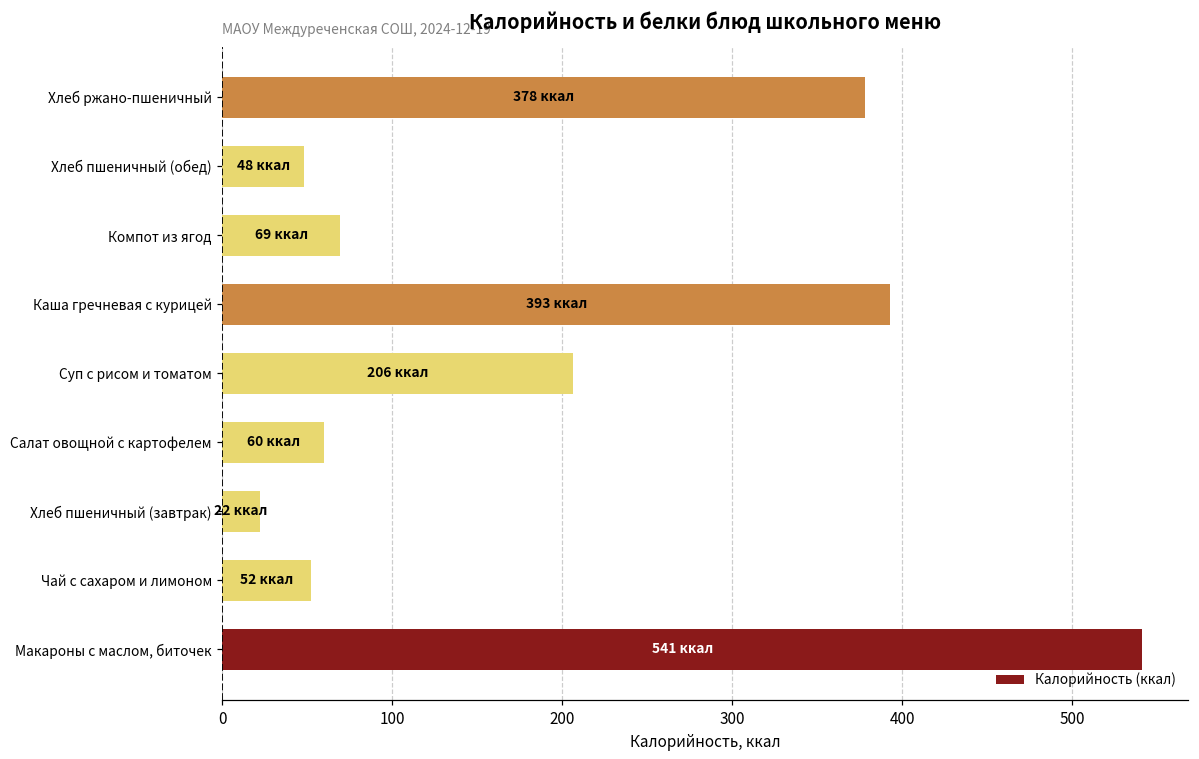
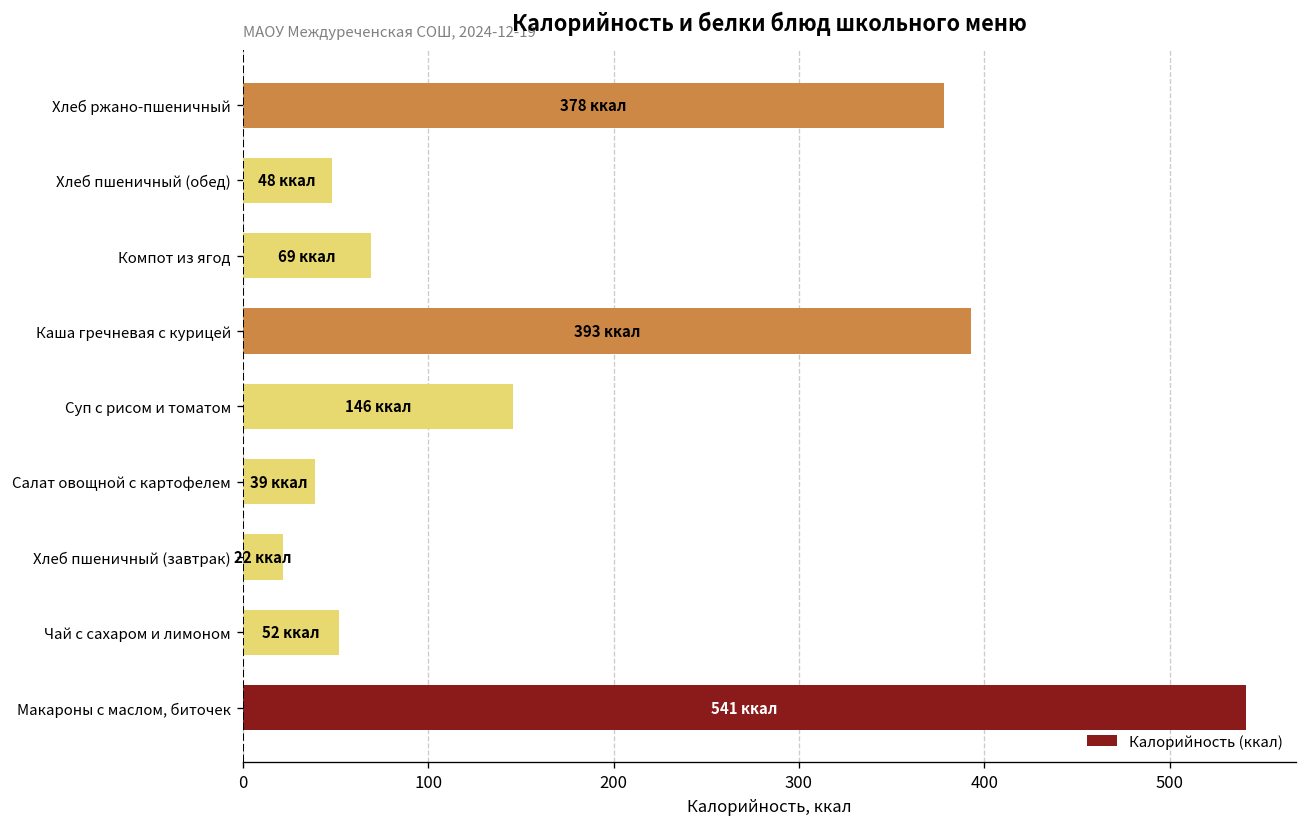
Суп с рисом и томатом: 206 -> 146
Салат овощной с картофелем: 60 -> 39
